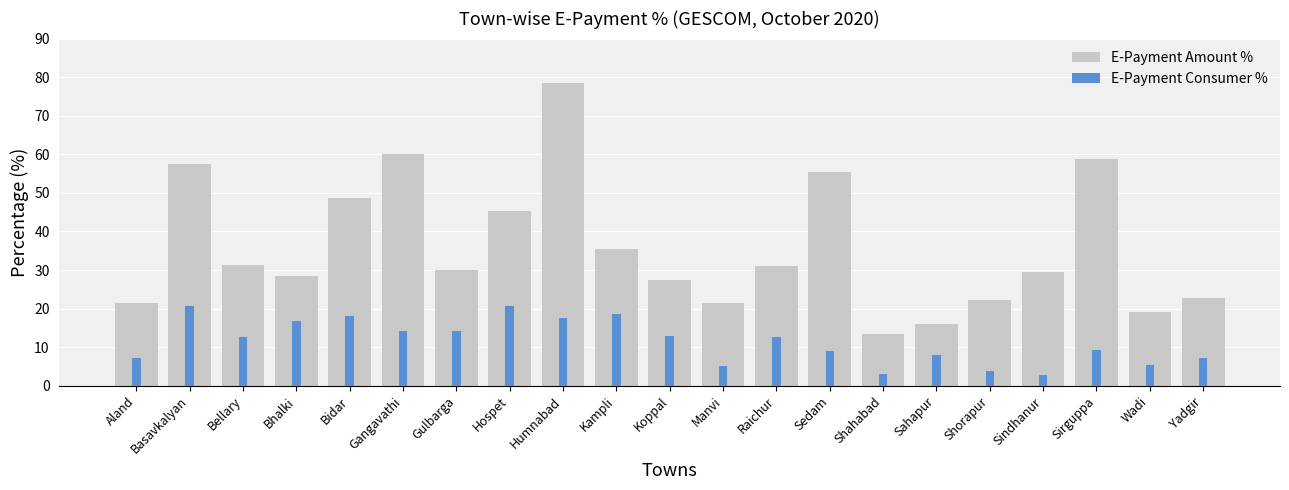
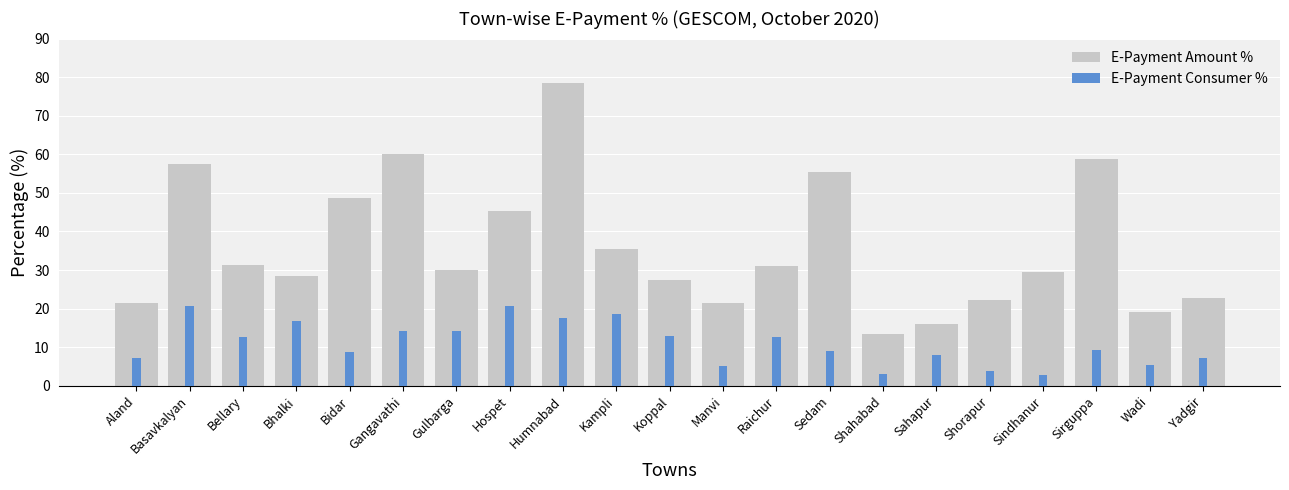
E-Payment Consumer %, Bidar: 18 -> 9
